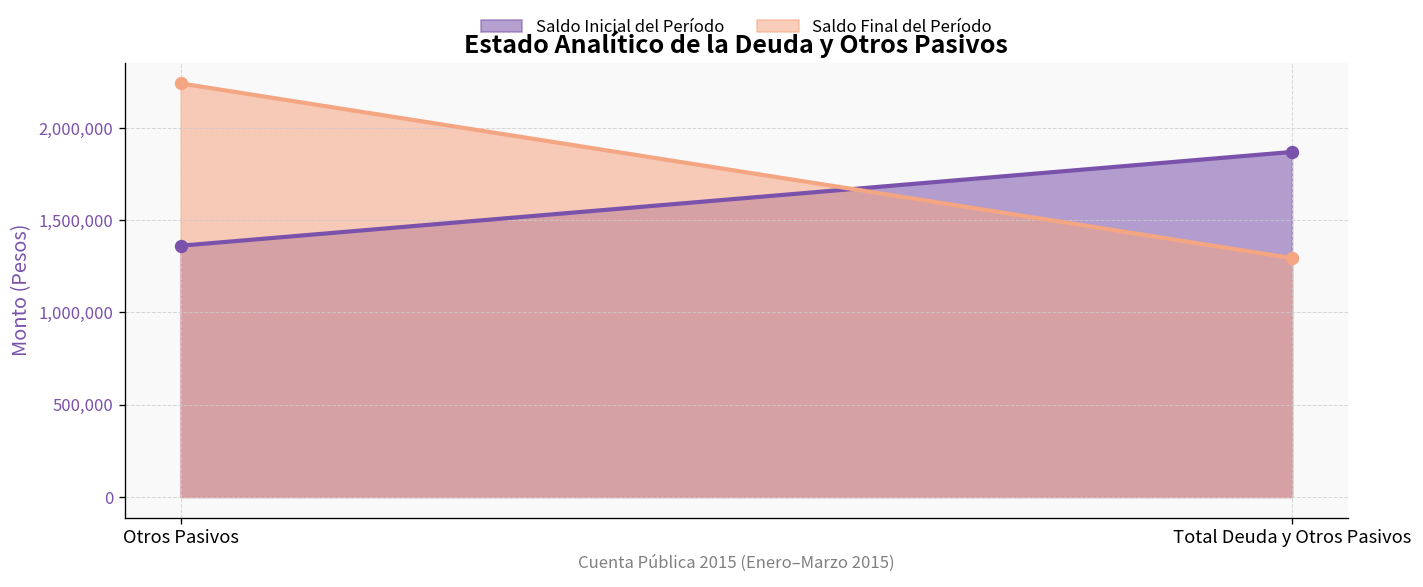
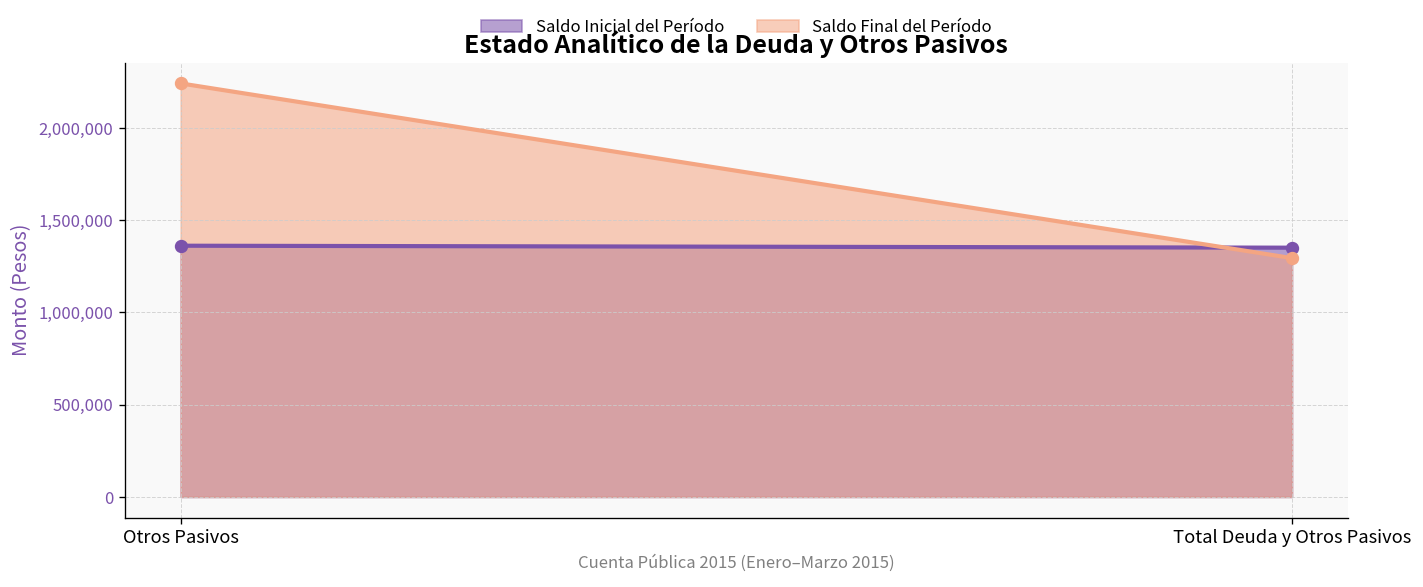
Saldo Inicial del Período, Total Deuda y Otros Pasivos: 1,870,000 -> 1,350,000
